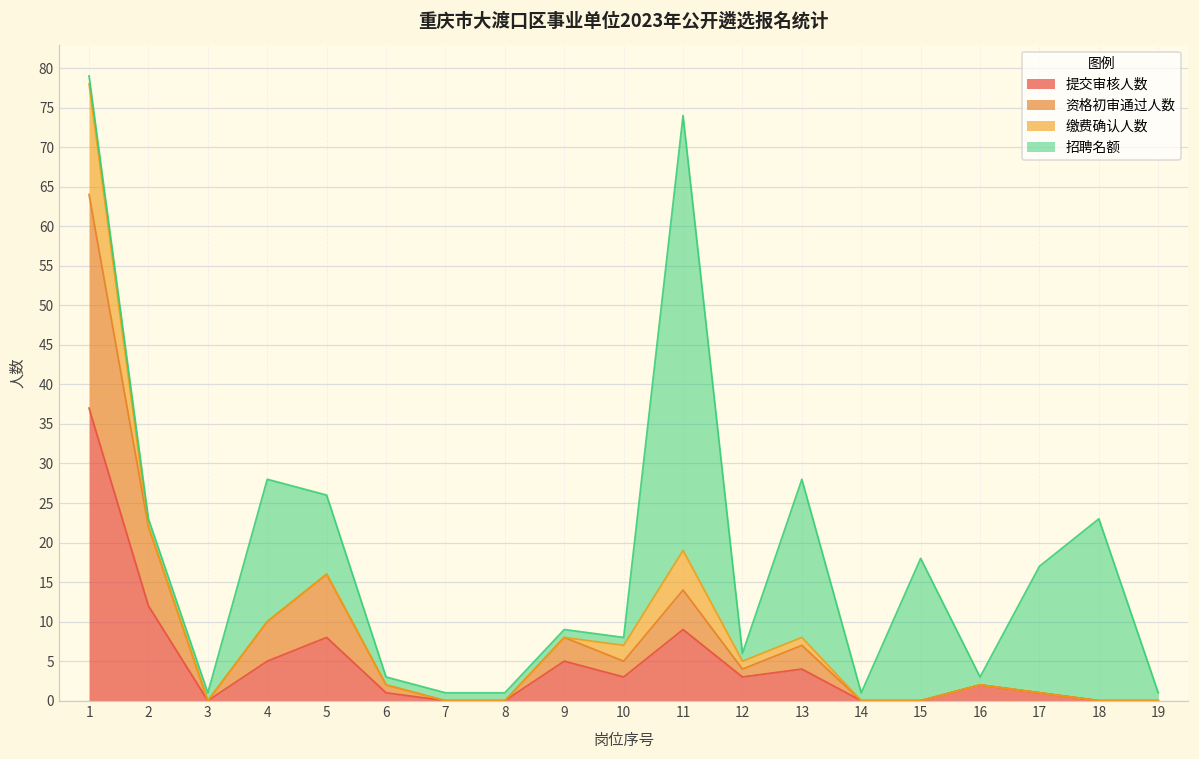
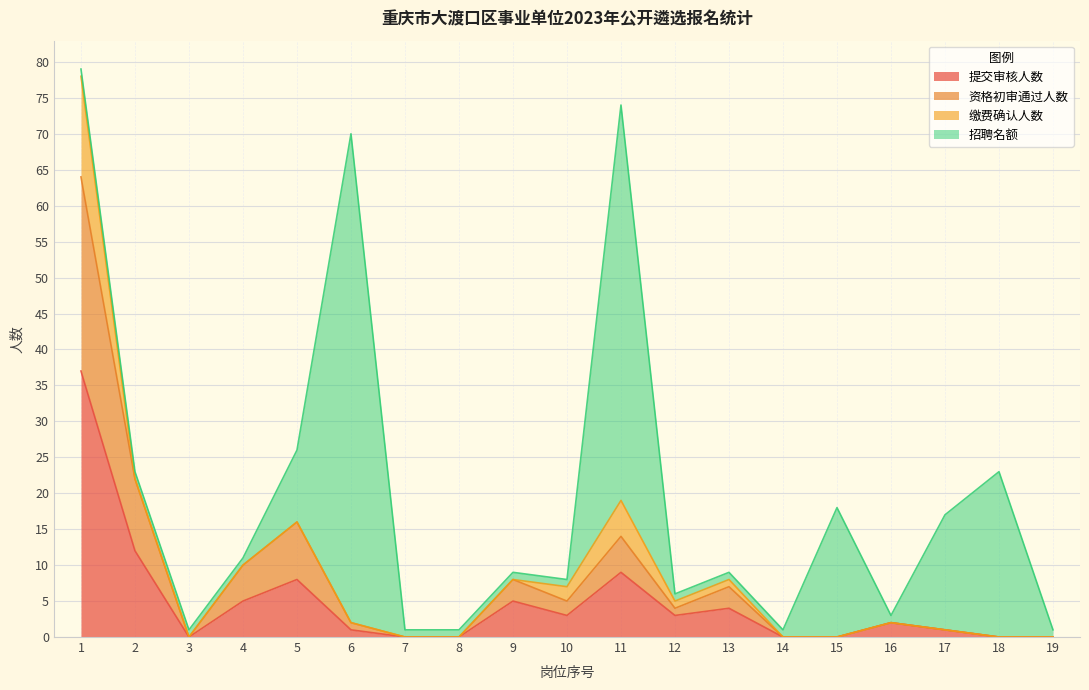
招聘名额, 4: 18 -> 1
招聘名额, 6: 1 -> 68
招聘名额, 13: 20 -> 1
